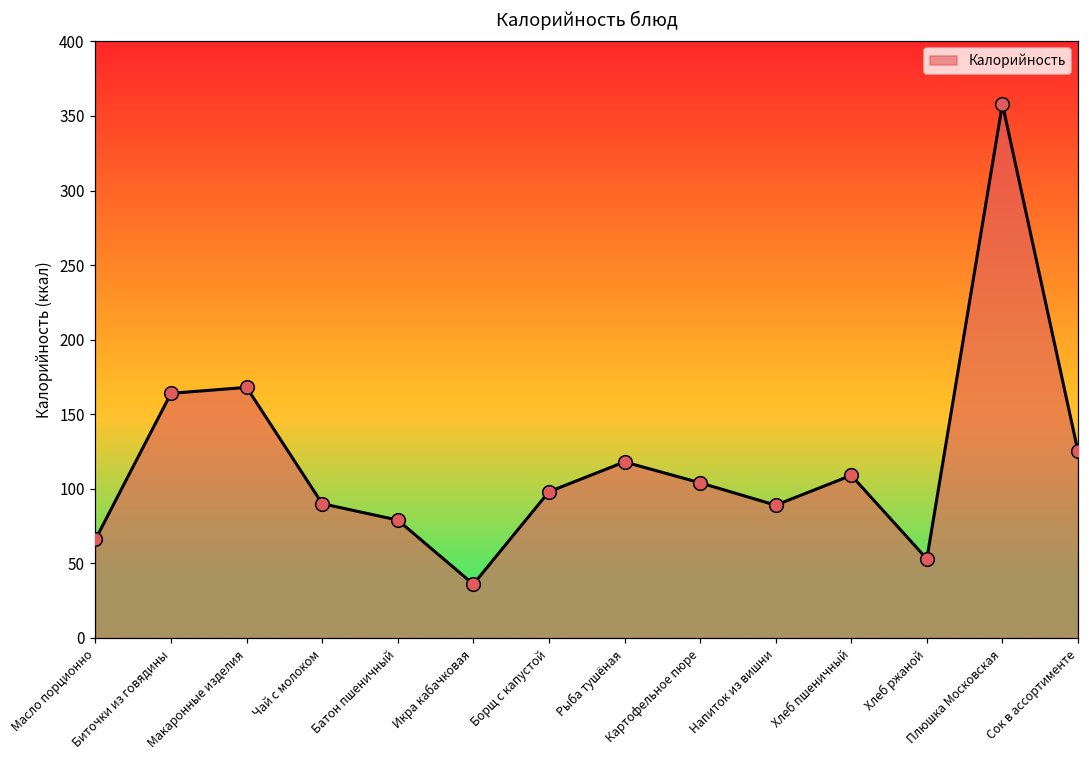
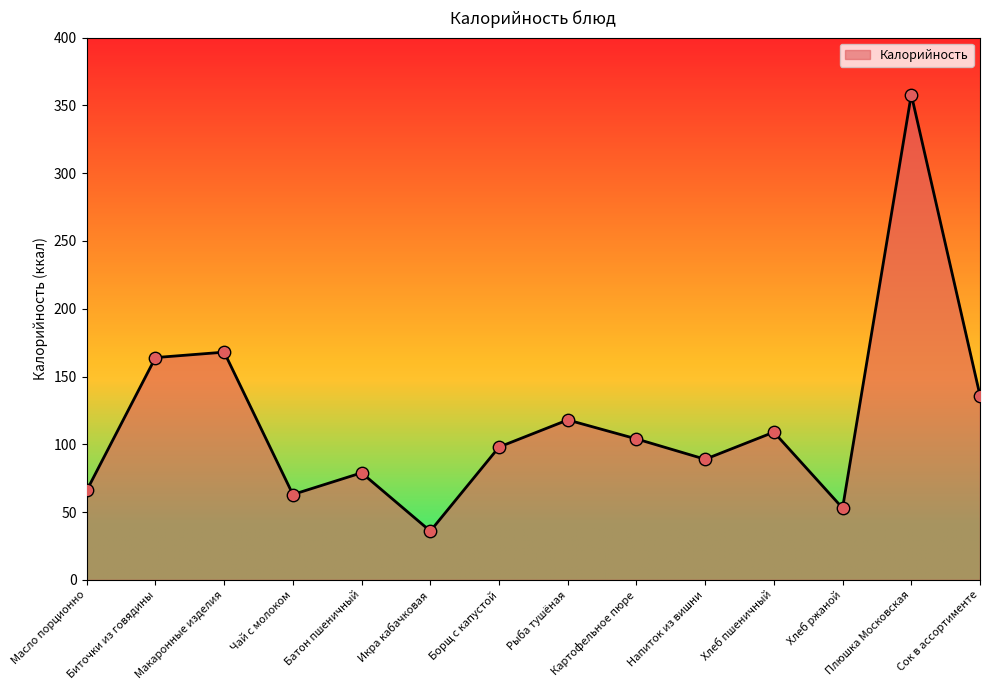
Чай с молоком: 90 -> 63
Сок в ассортименте: 125 -> 136
